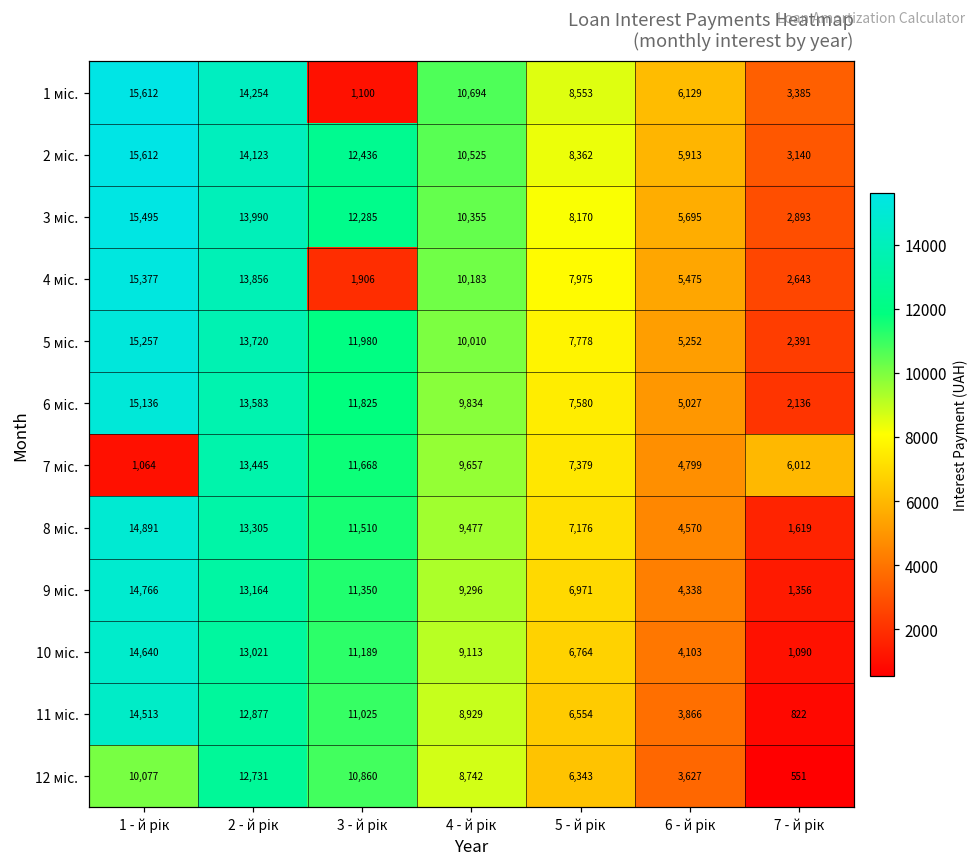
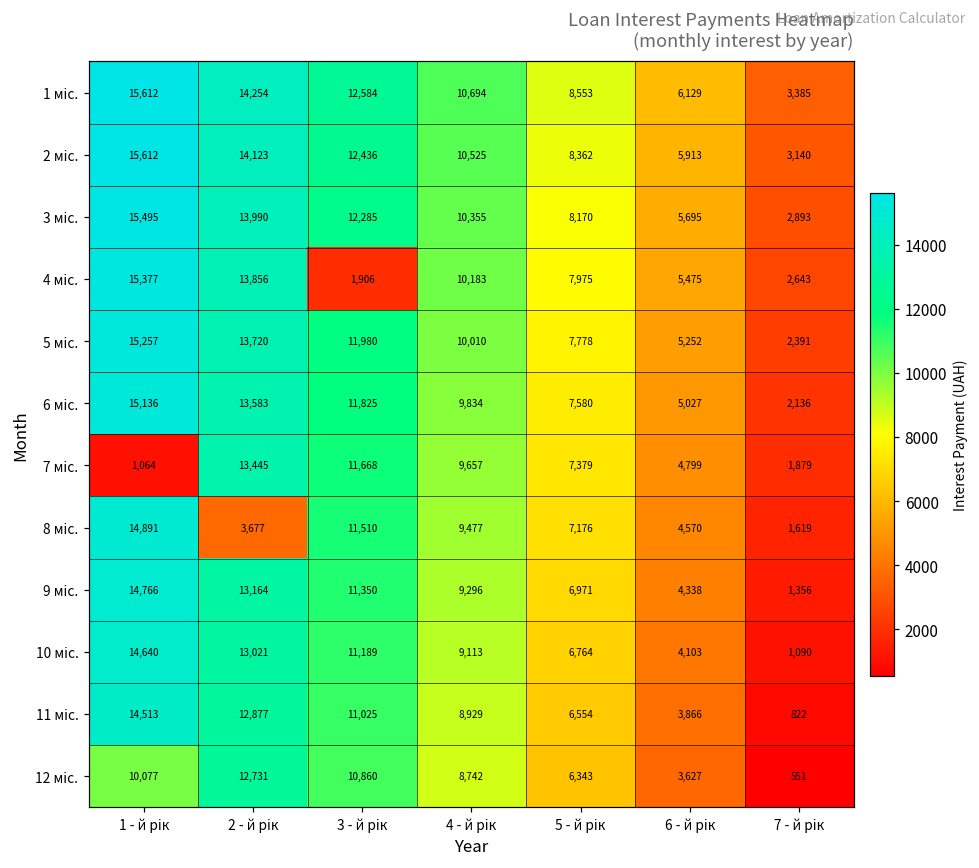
1 міс., 3 - й рік: 1,100 -> 12,584
7 міс., 7 - й рік: 6,012 -> 1,879
8 міс., 2 - й рік: 13,305 -> 3,677
